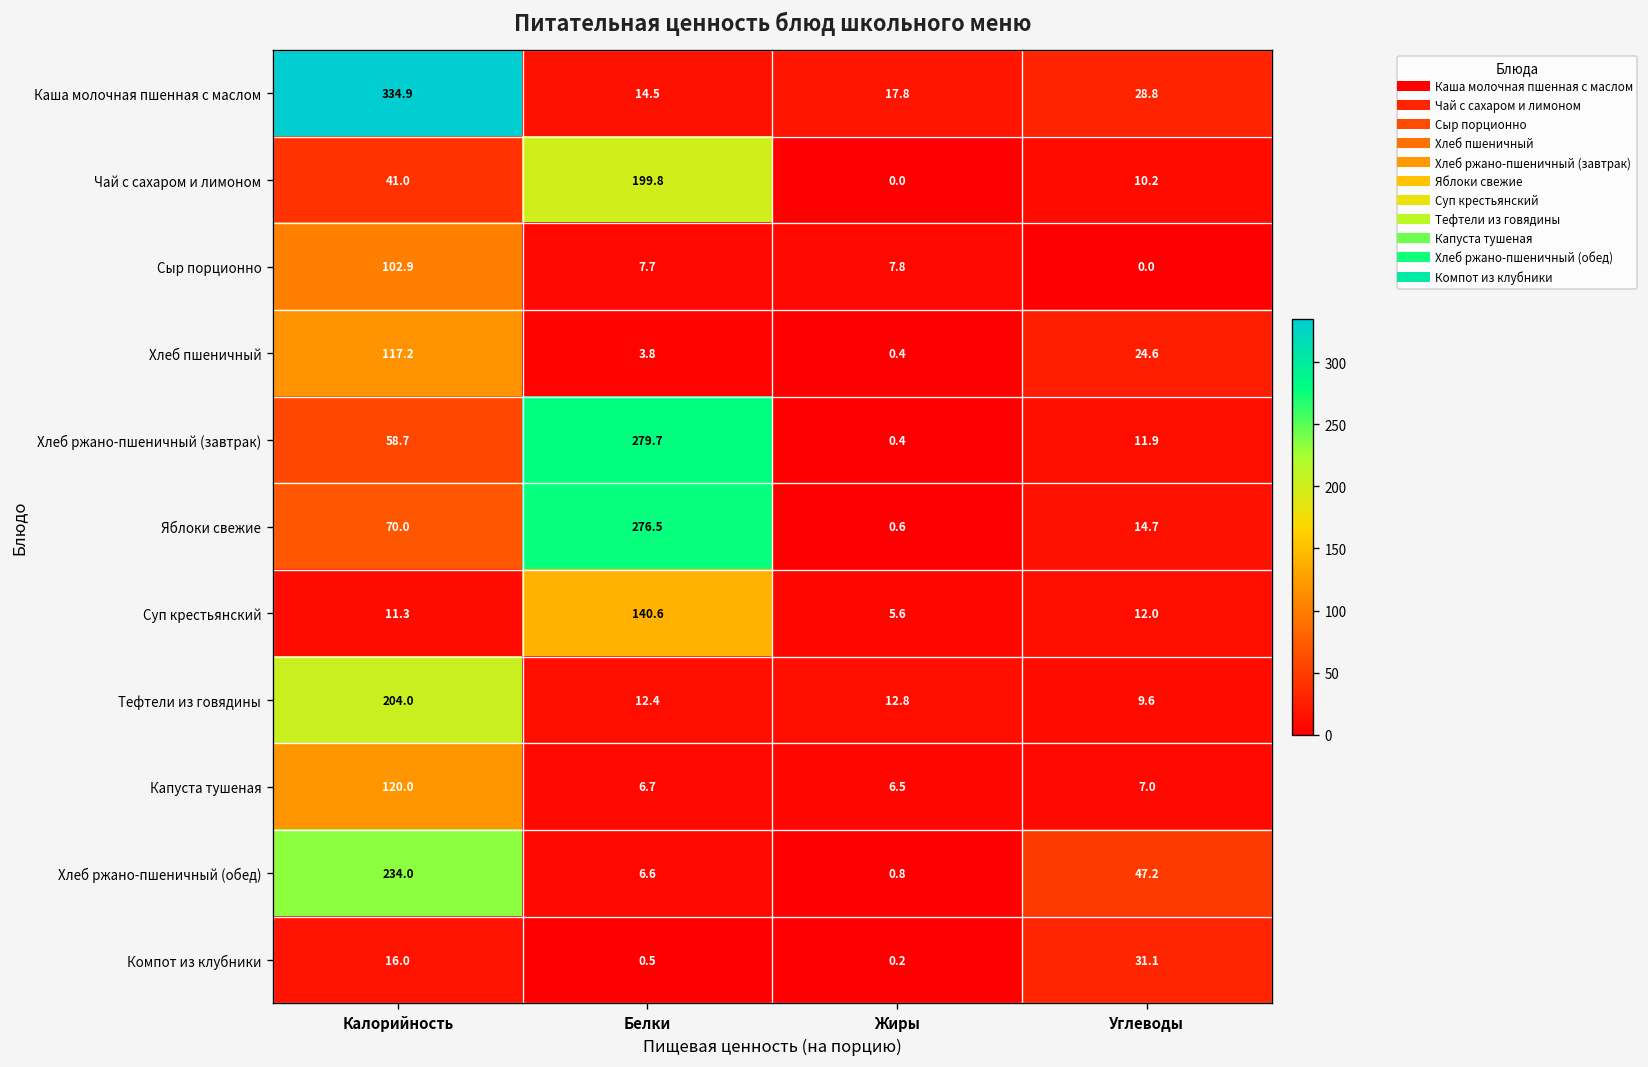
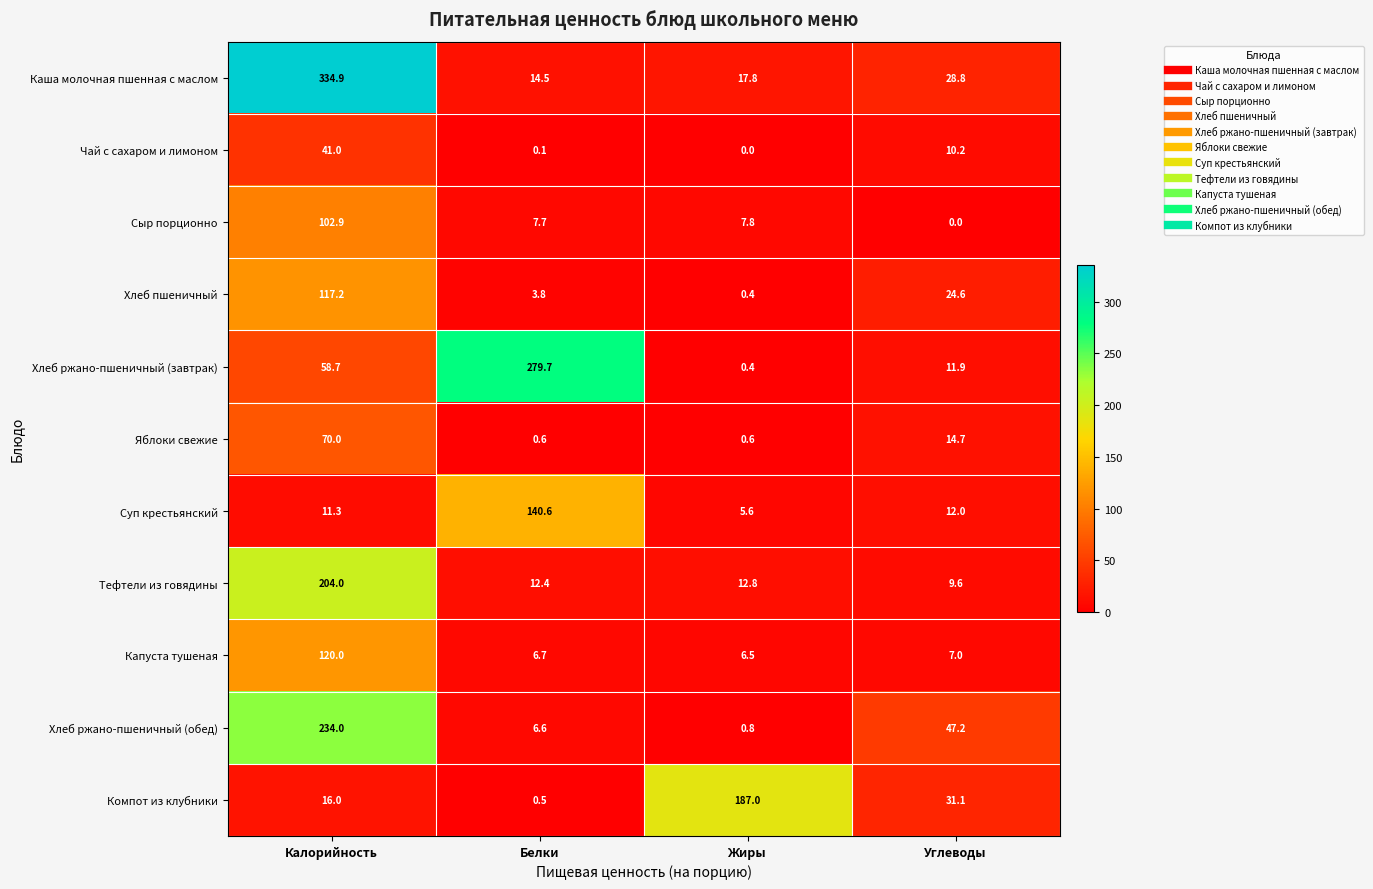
Чай с сахаром и лимоном, Белки: 199.8 -> 0.1
Яблоки свежие, Белки: 276.5 -> 0.6
Компот из клубники, Жиры: 0.2 -> 187.0
